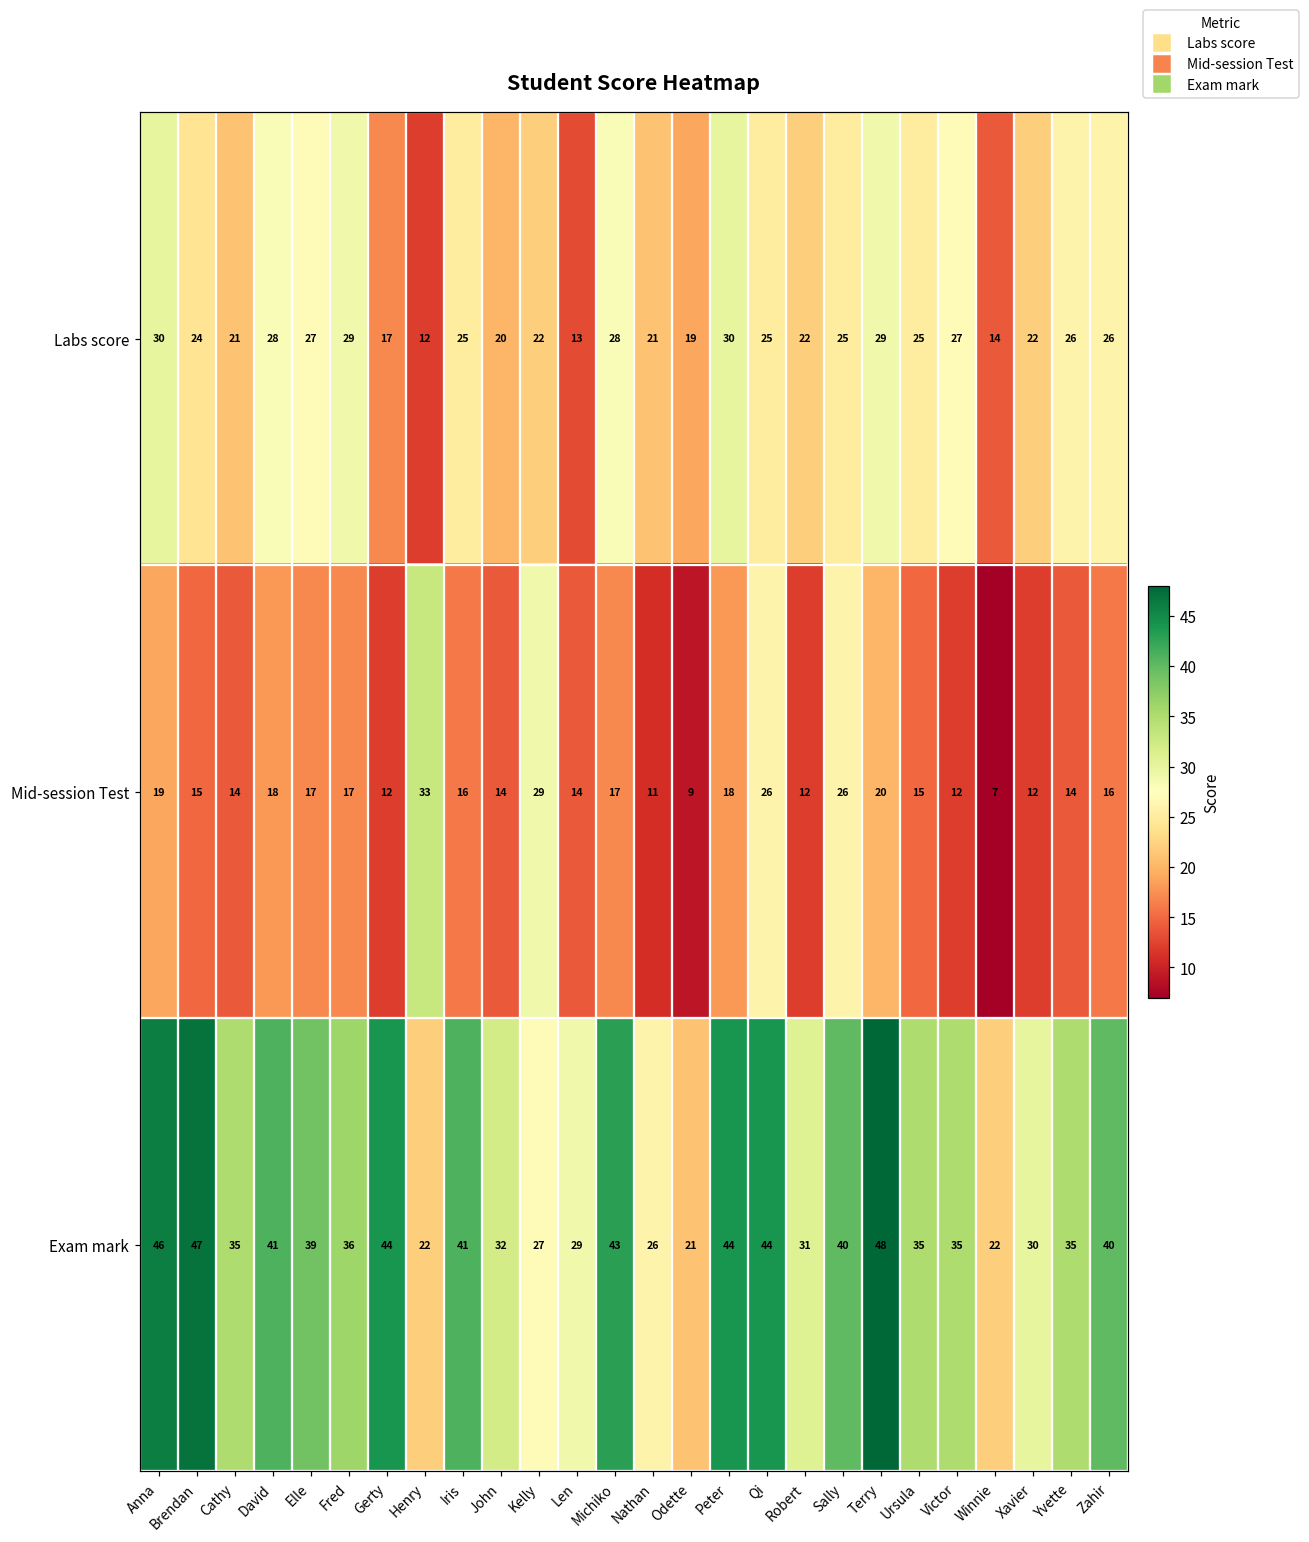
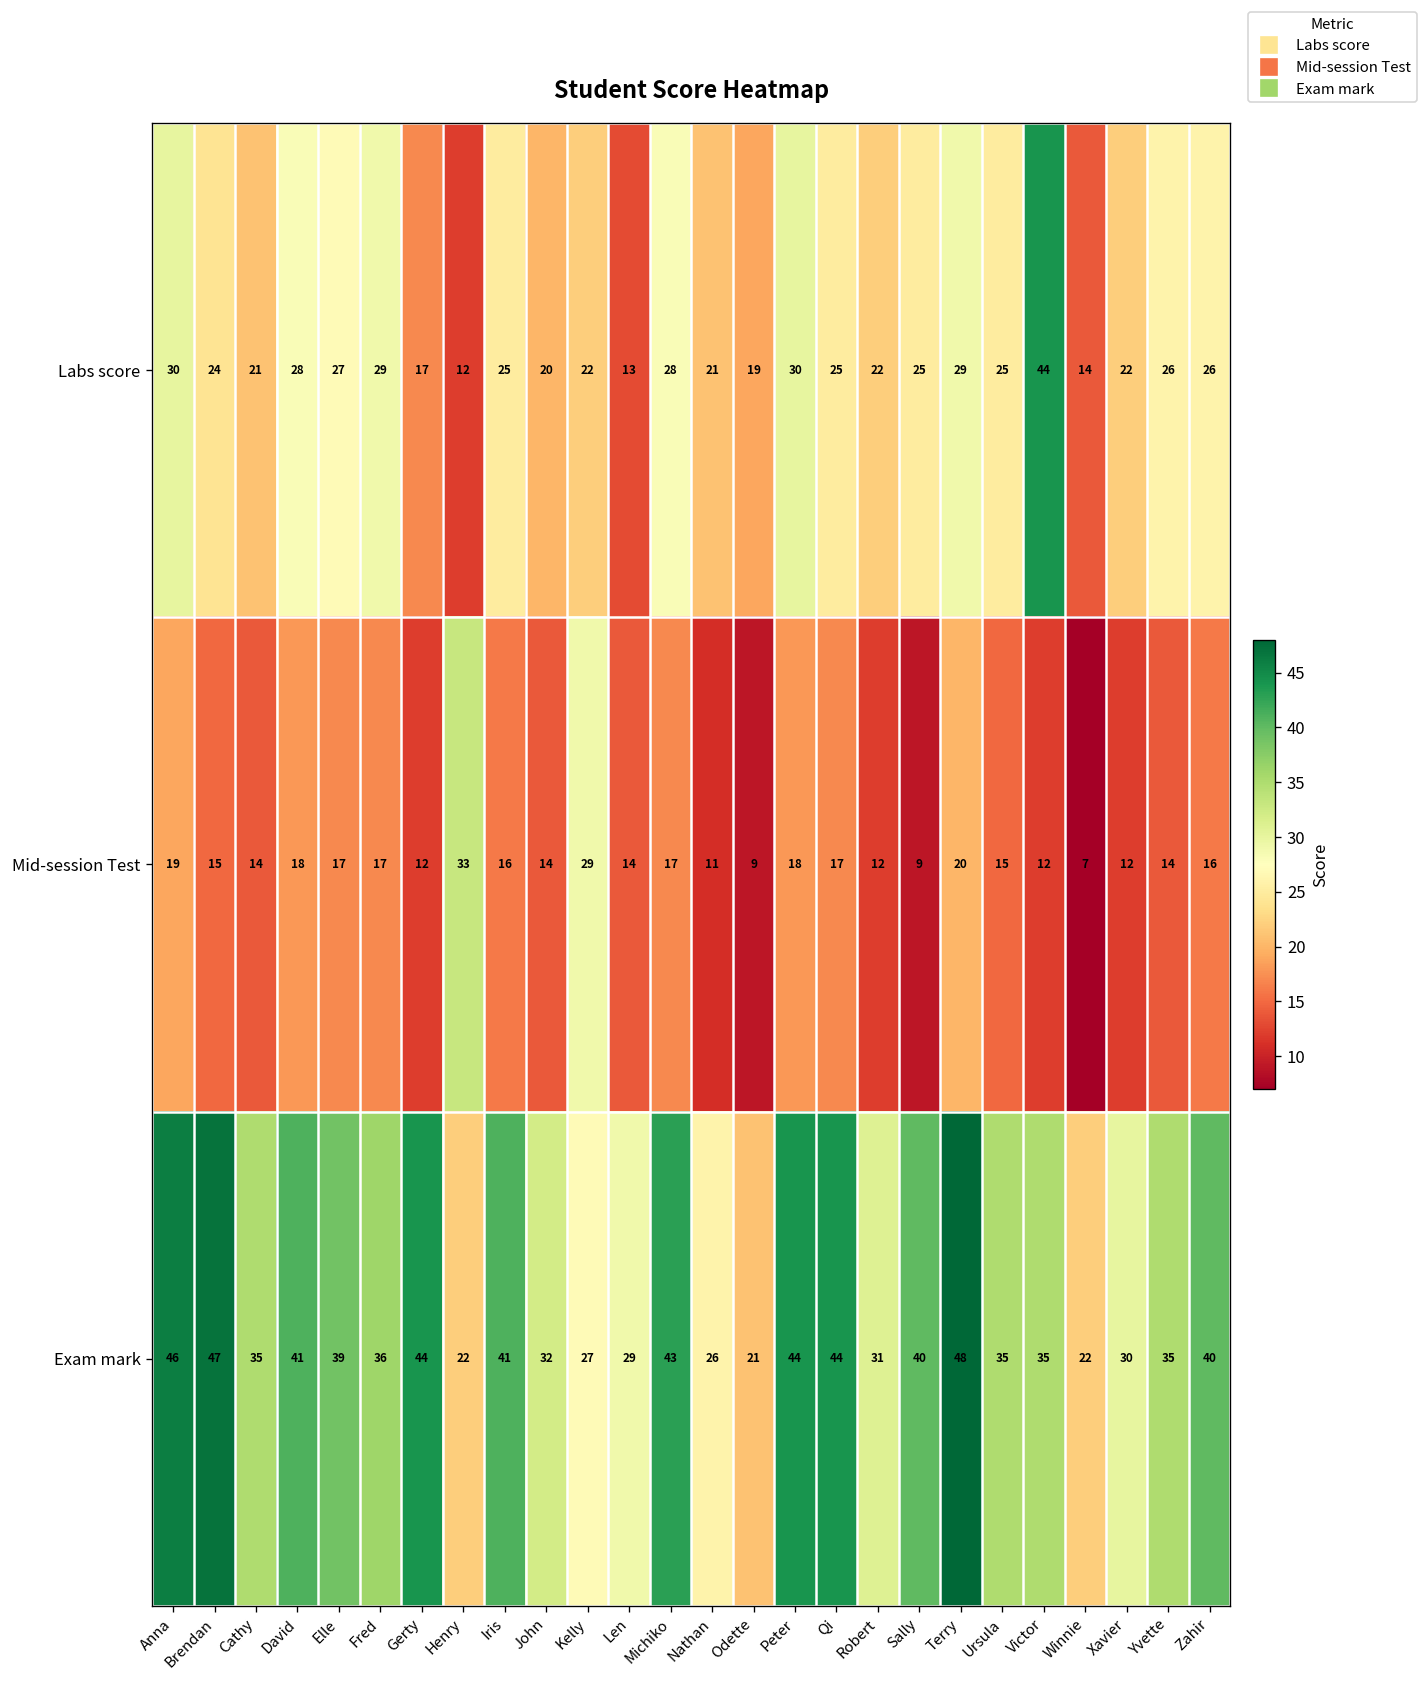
Labs score, Victor: 27 -> 44
Mid-session Test, Qi: 26 -> 17
Mid-session Test, Sally: 26 -> 9
